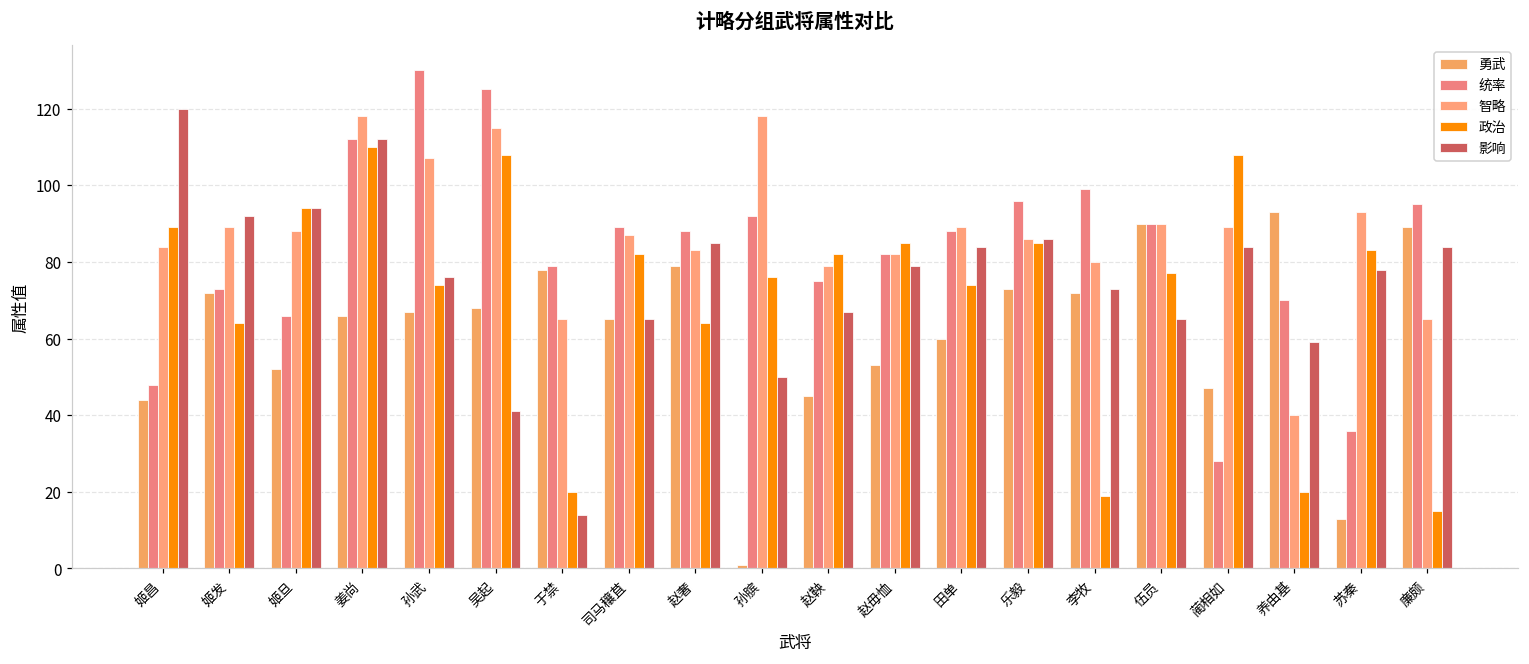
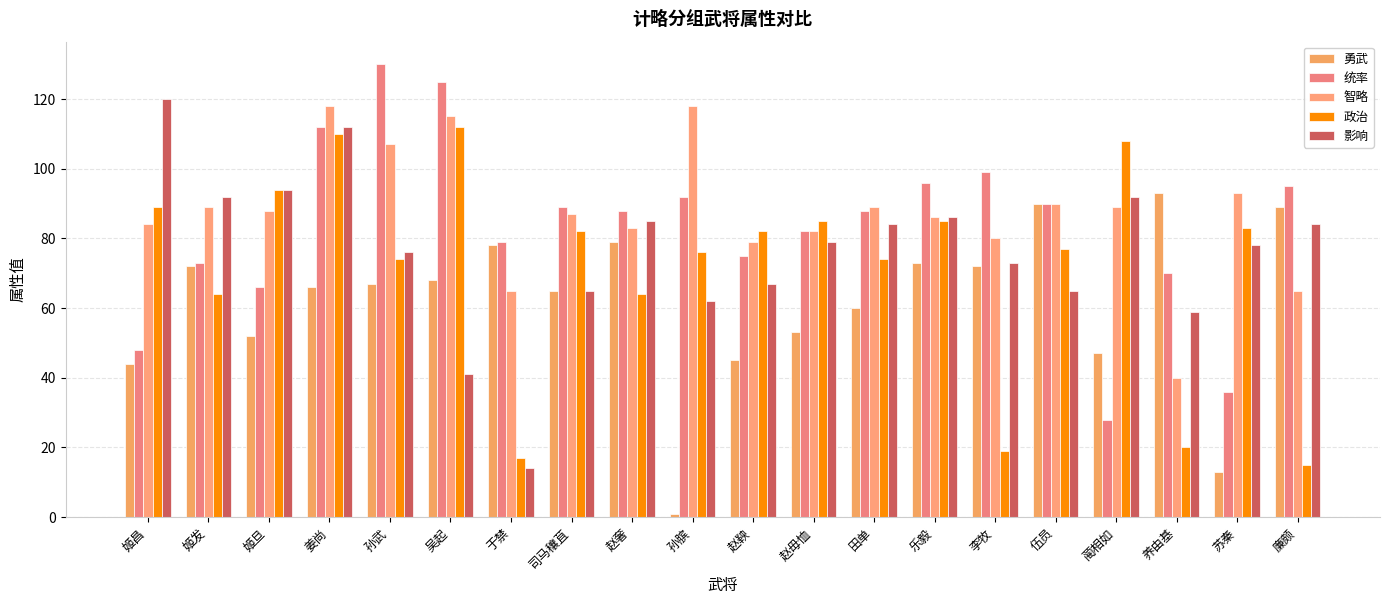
政治, 吴起: 108 -> 112
政治, 于禁: 20 -> 17
影响, 孙膑: 50 -> 62
影响, 蔺相如: 84 -> 92
